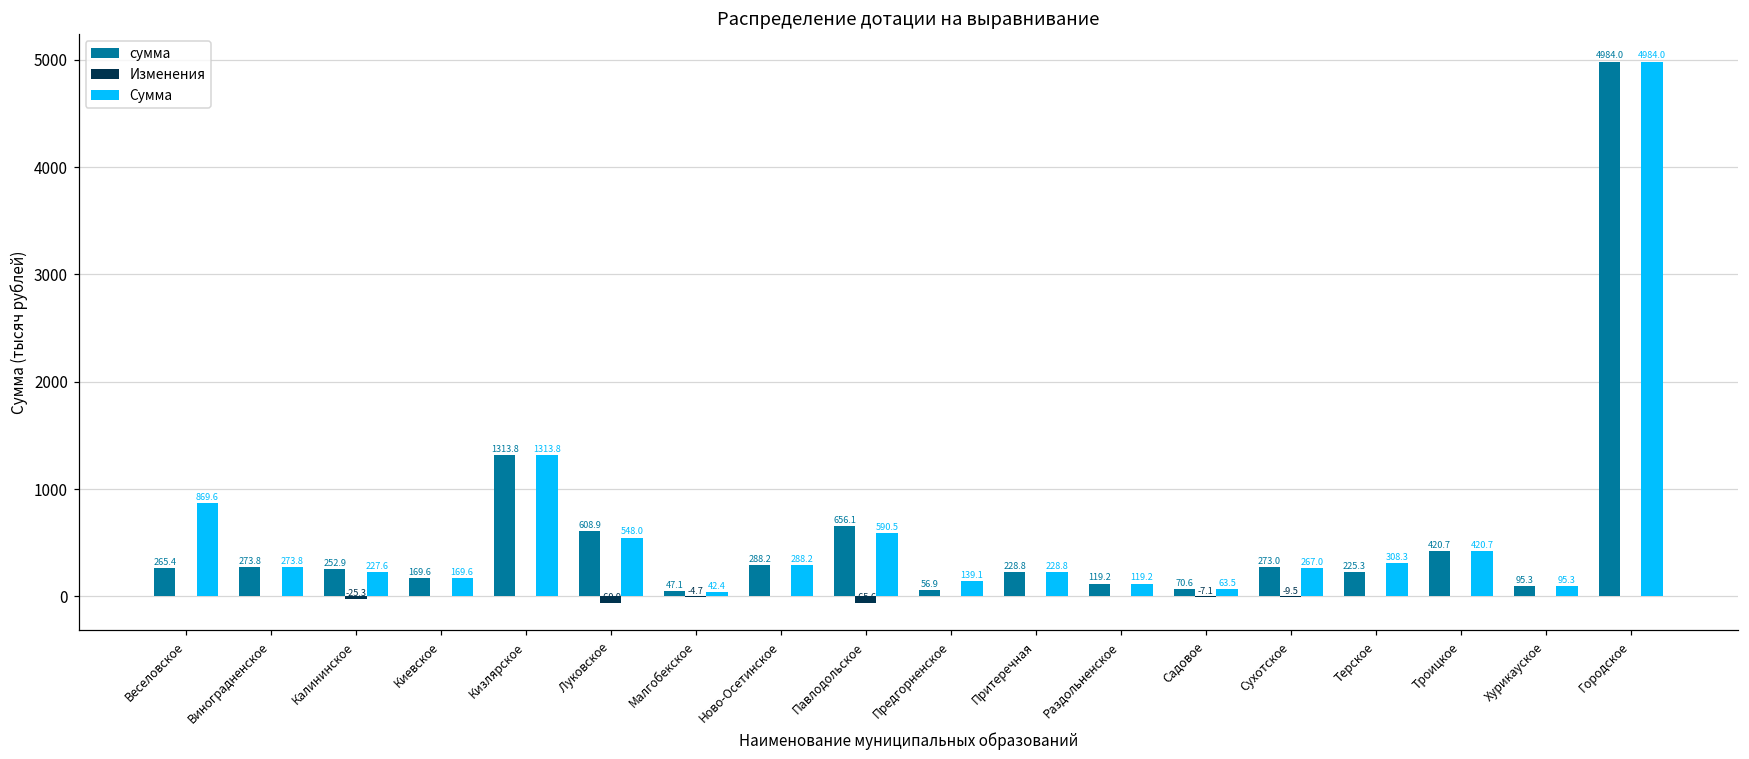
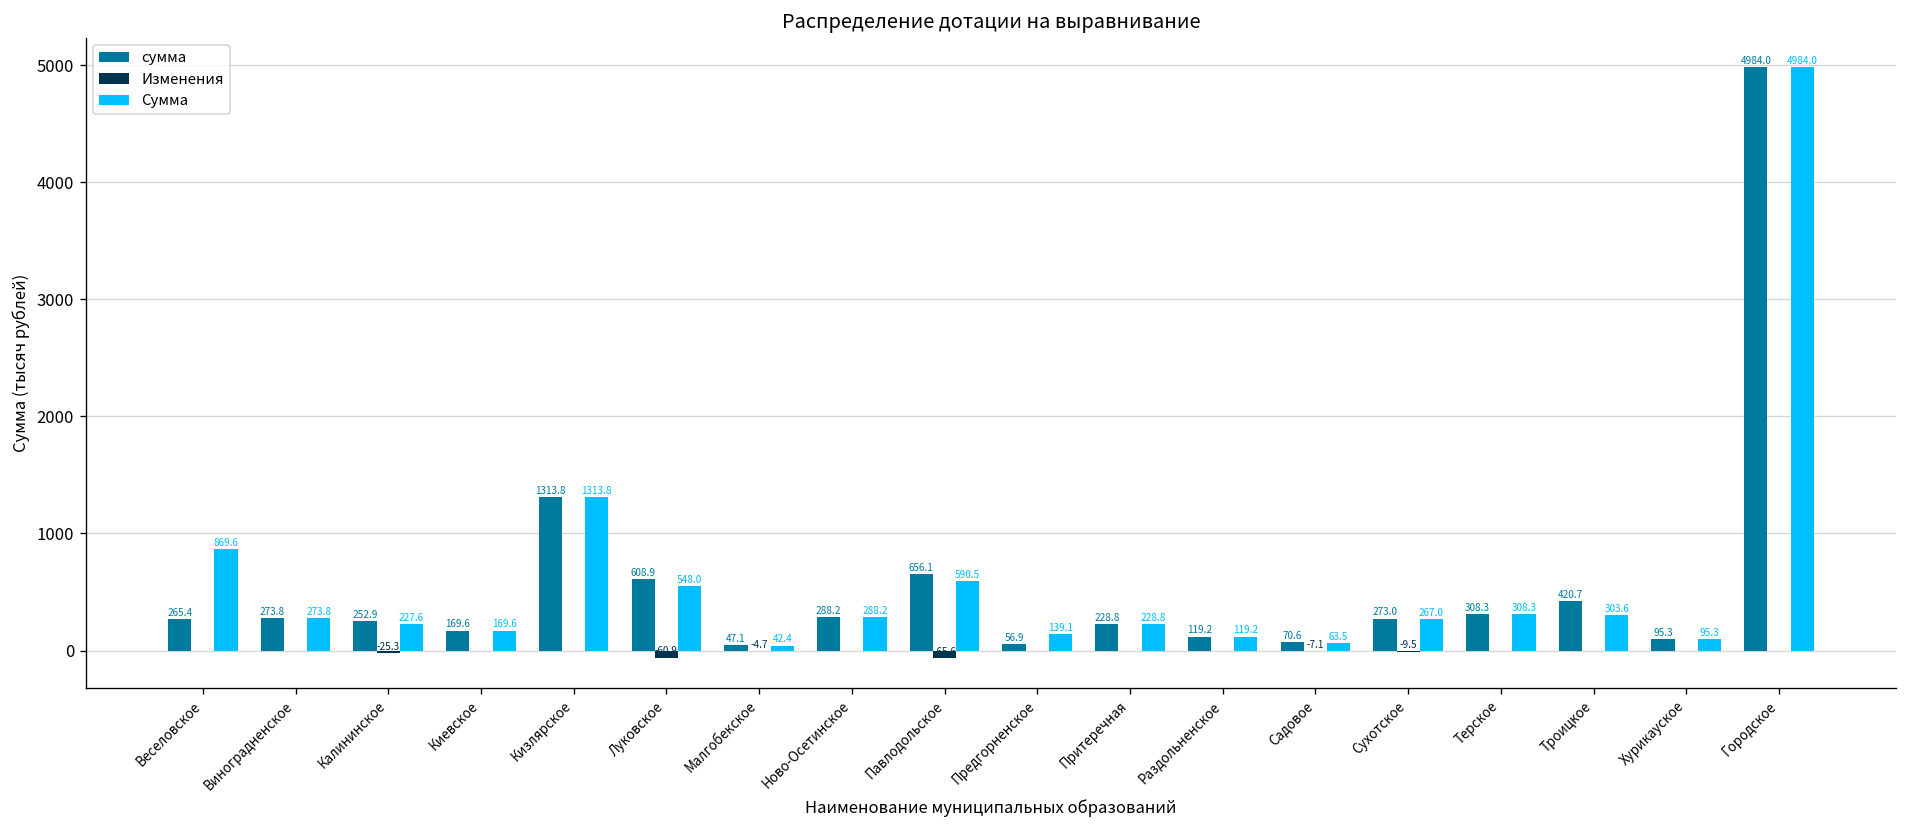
сумма, Терское: 225.3 -> 308.3
Сумма, Троицкое: 420.7 -> 303.6
